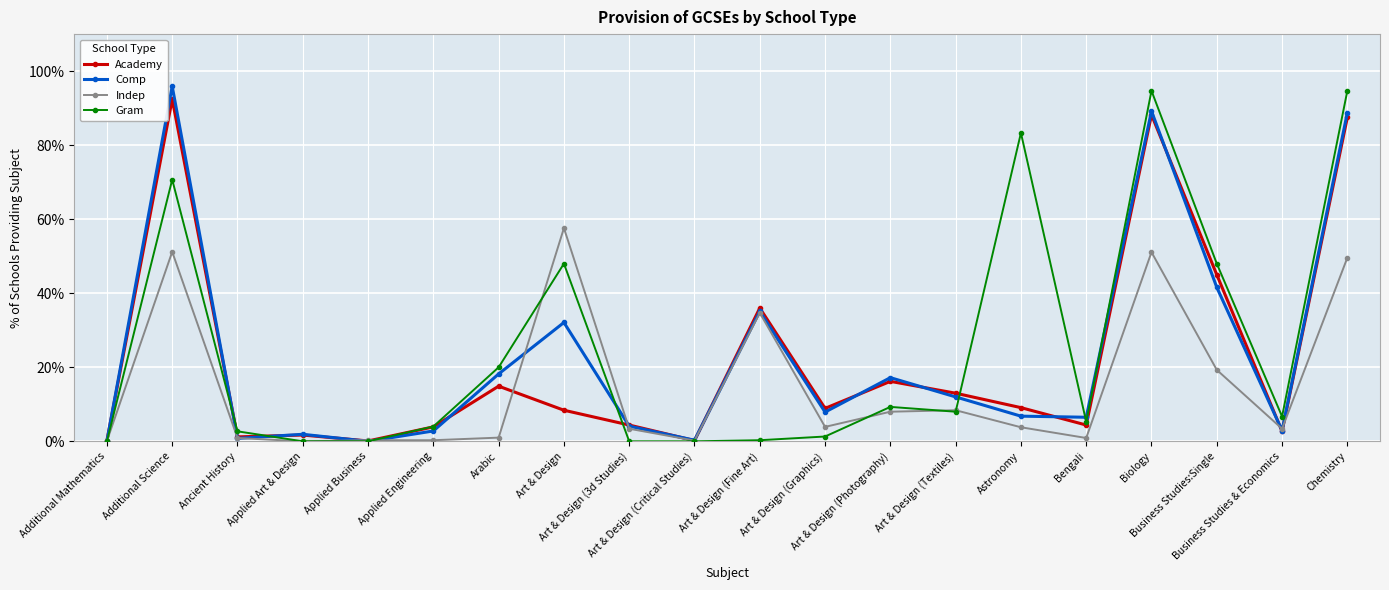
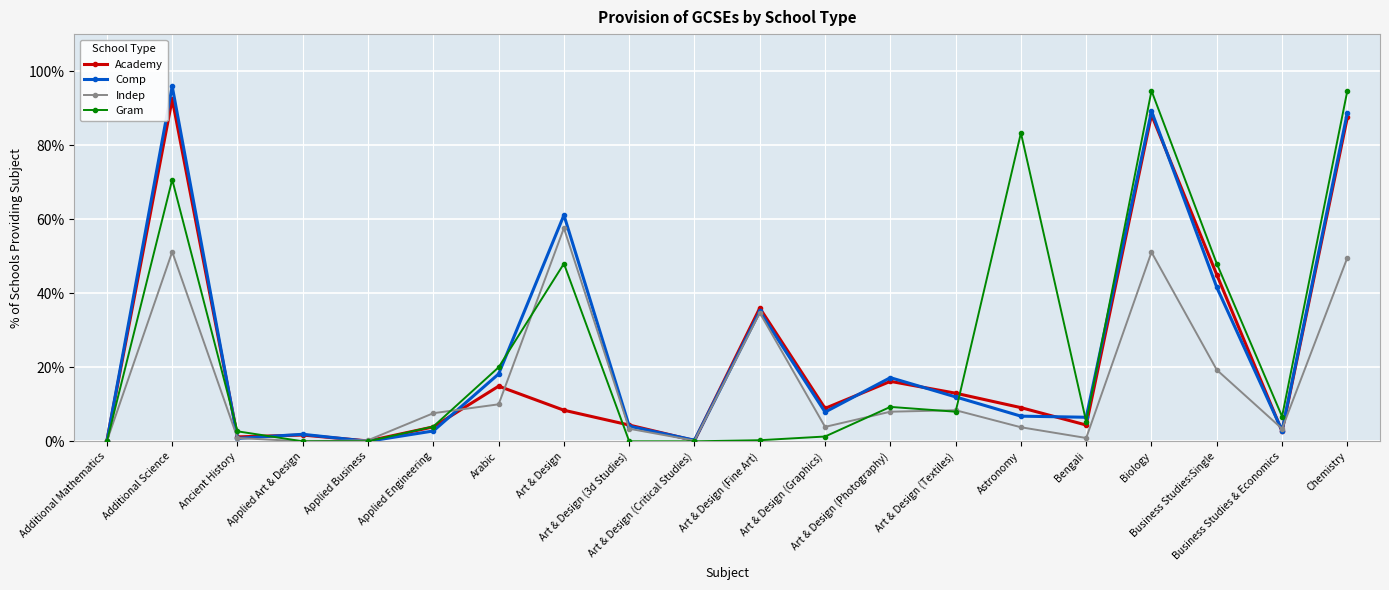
Indep, Applied Engineering: 0% -> 8%
Indep, Arabic: 1% -> 10%
Comp, Art & Design: 32% -> 61%
